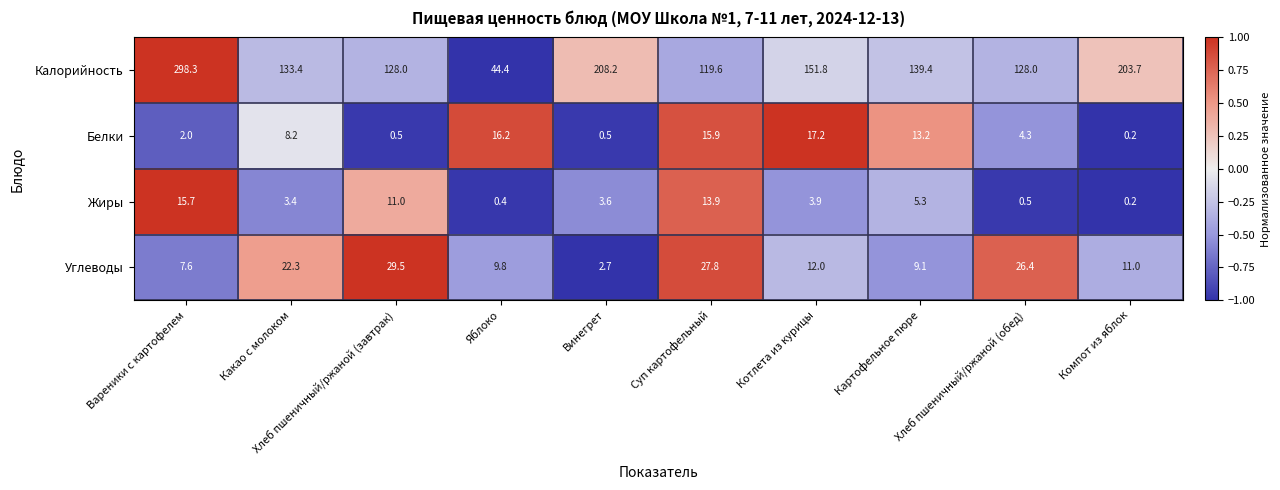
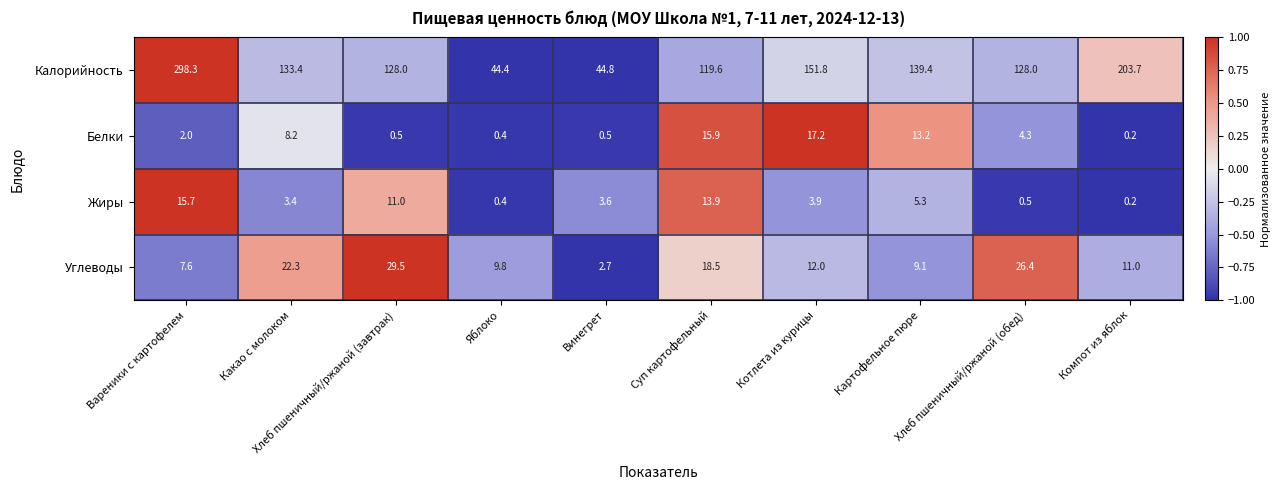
Калорийность, Винегрет: 208.2 -> 44.8
Белки, Яблоко: 16.2 -> 0.4
Углеводы, Суп картофельный: 27.8 -> 18.5
